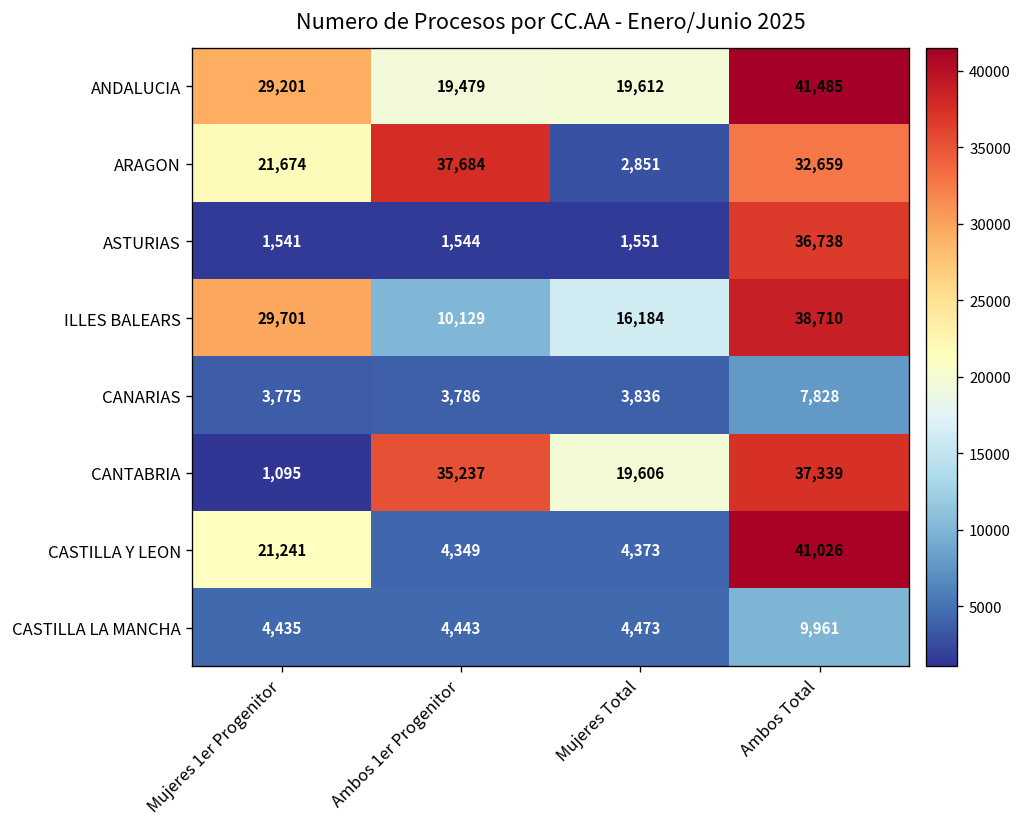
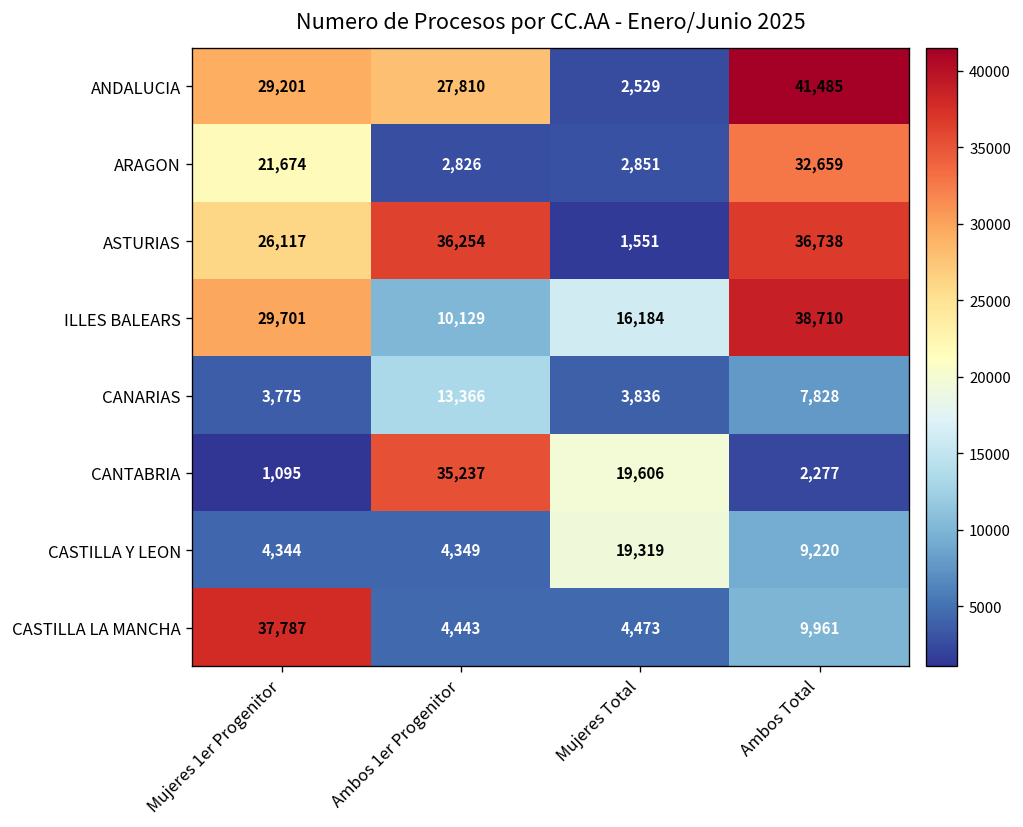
ANDALUCIA, Ambos 1er Progenitor: 19,479 -> 27,810
ANDALUCIA, Mujeres Total: 19,612 -> 2,529
ARAGON, Ambos 1er Progenitor: 37,684 -> 2,826
ASTURIAS, Mujeres 1er Progenitor: 1,541 -> 26,117
ASTURIAS, Ambos 1er Progenitor: 1,544 -> 36,254
CANARIAS, Ambos 1er Progenitor: 3,786 -> 13,366
CANTABRIA, Ambos Total: 37,339 -> 2,277
CASTILLA Y LEON, Mujeres 1er Progenitor: 21,241 -> 4,344
CASTILLA Y LEON, Mujeres Total: 4,373 -> 19,319
CASTILLA Y LEON, Ambos Total: 41,026 -> 9,220
CASTILLA LA MANCHA, Mujeres 1er Progenitor: 4,435 -> 37,787
